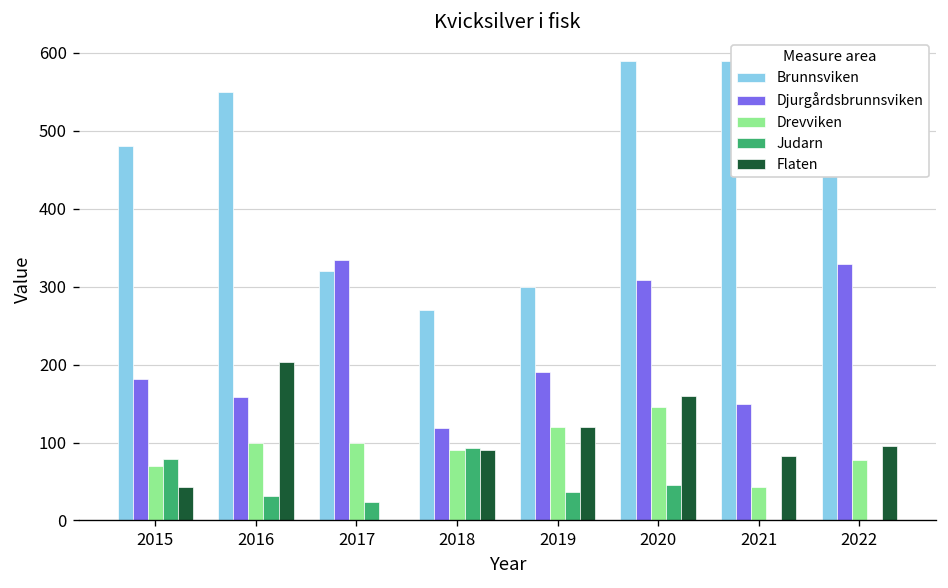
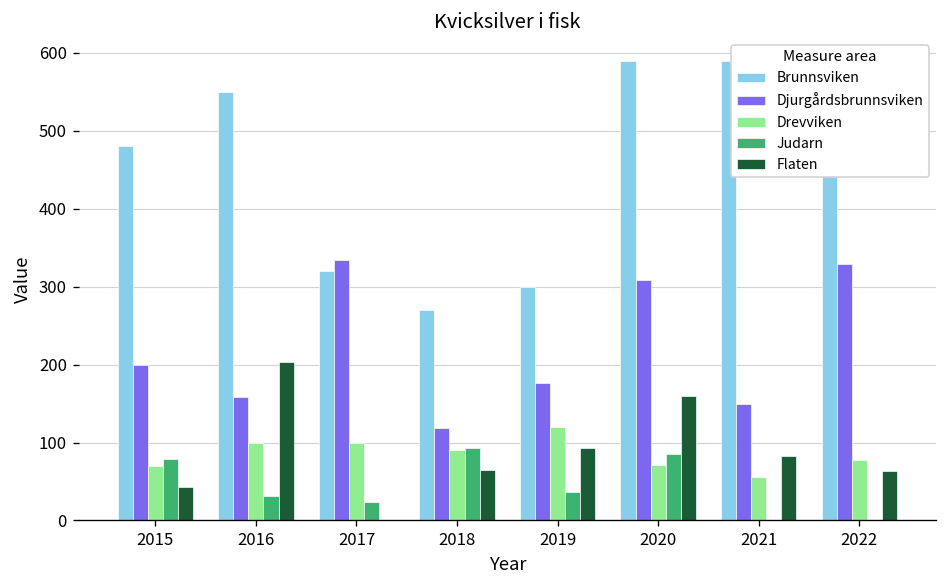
Djurgårdsbrunnsviken, 2015: 180 -> 200
Flaten, 2018: 90 -> 70
Djurgårdsbrunnsviken, 2019: 190 -> 180
Flaten, 2019: 120 -> 90
Drevviken, 2020: 150 -> 70
Judarn, 2020: 50 -> 90
Drevviken, 2021: 40 -> 60
Flaten, 2022: 100 -> 60
